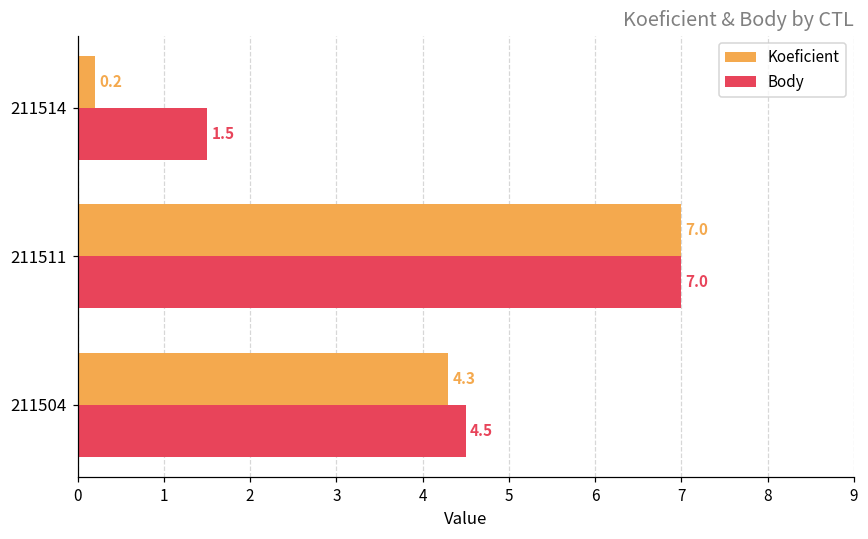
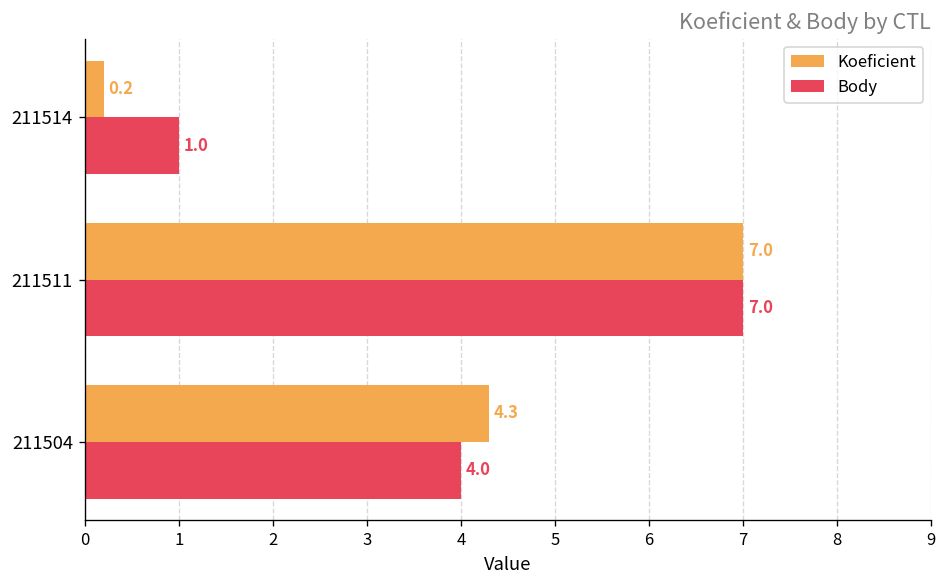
Body, 211514: 1.5 -> 1.0
Body, 211504: 4.5 -> 4.0
